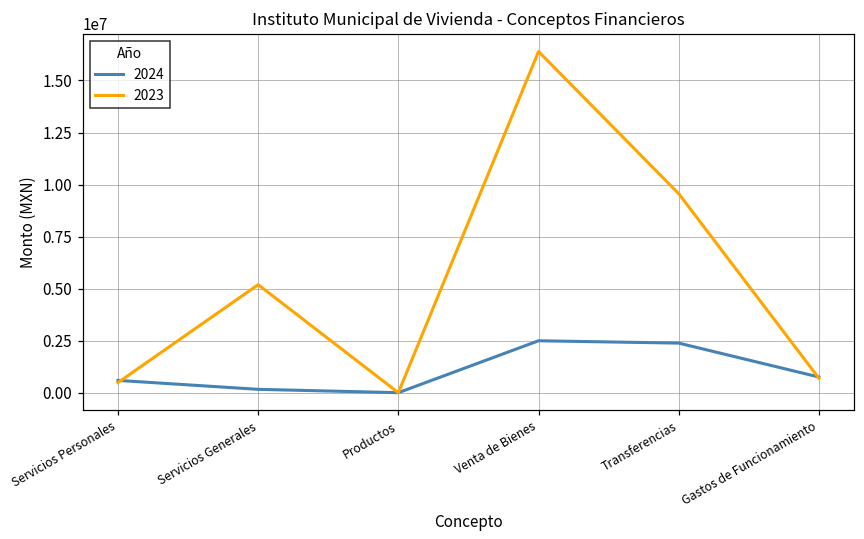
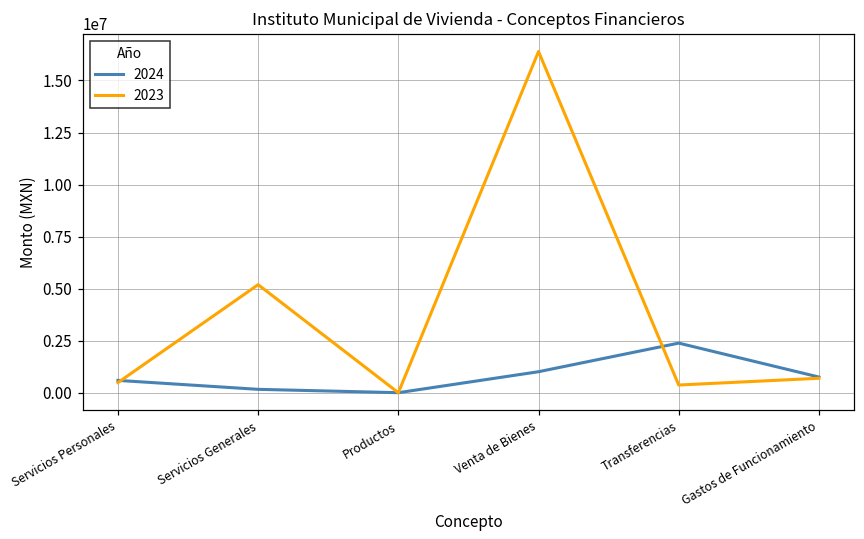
2024, Venta de Bienes: 2500000 -> 1000000
2023, Transferencias: 9600000 -> 400000
